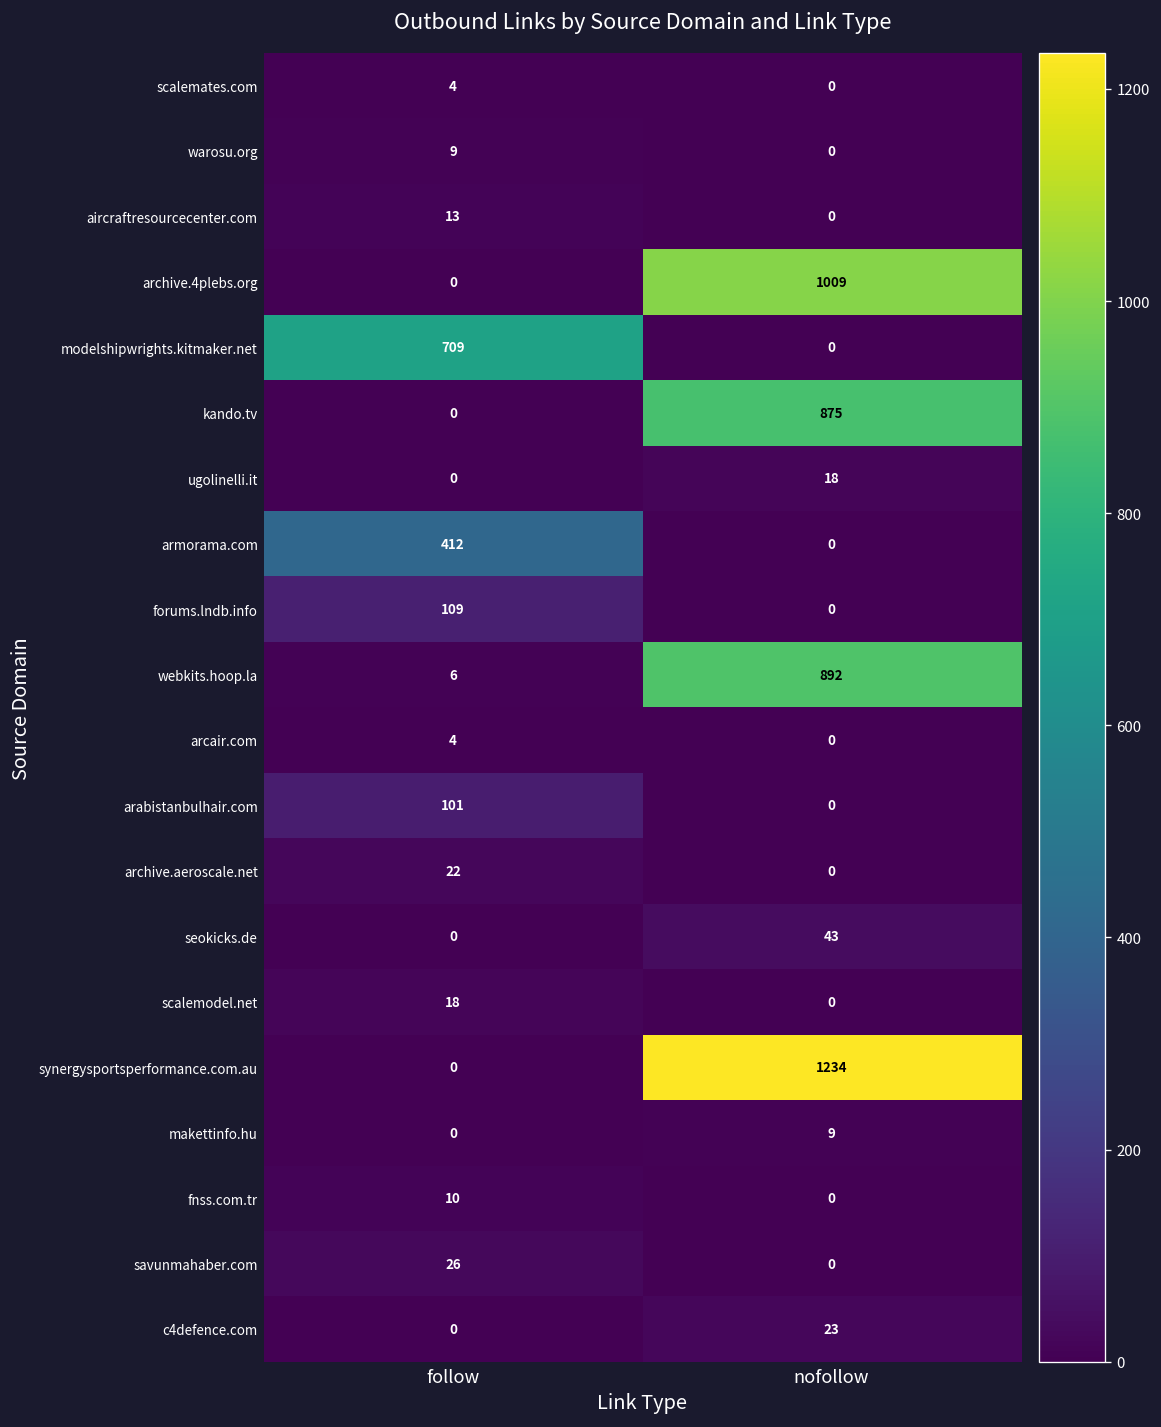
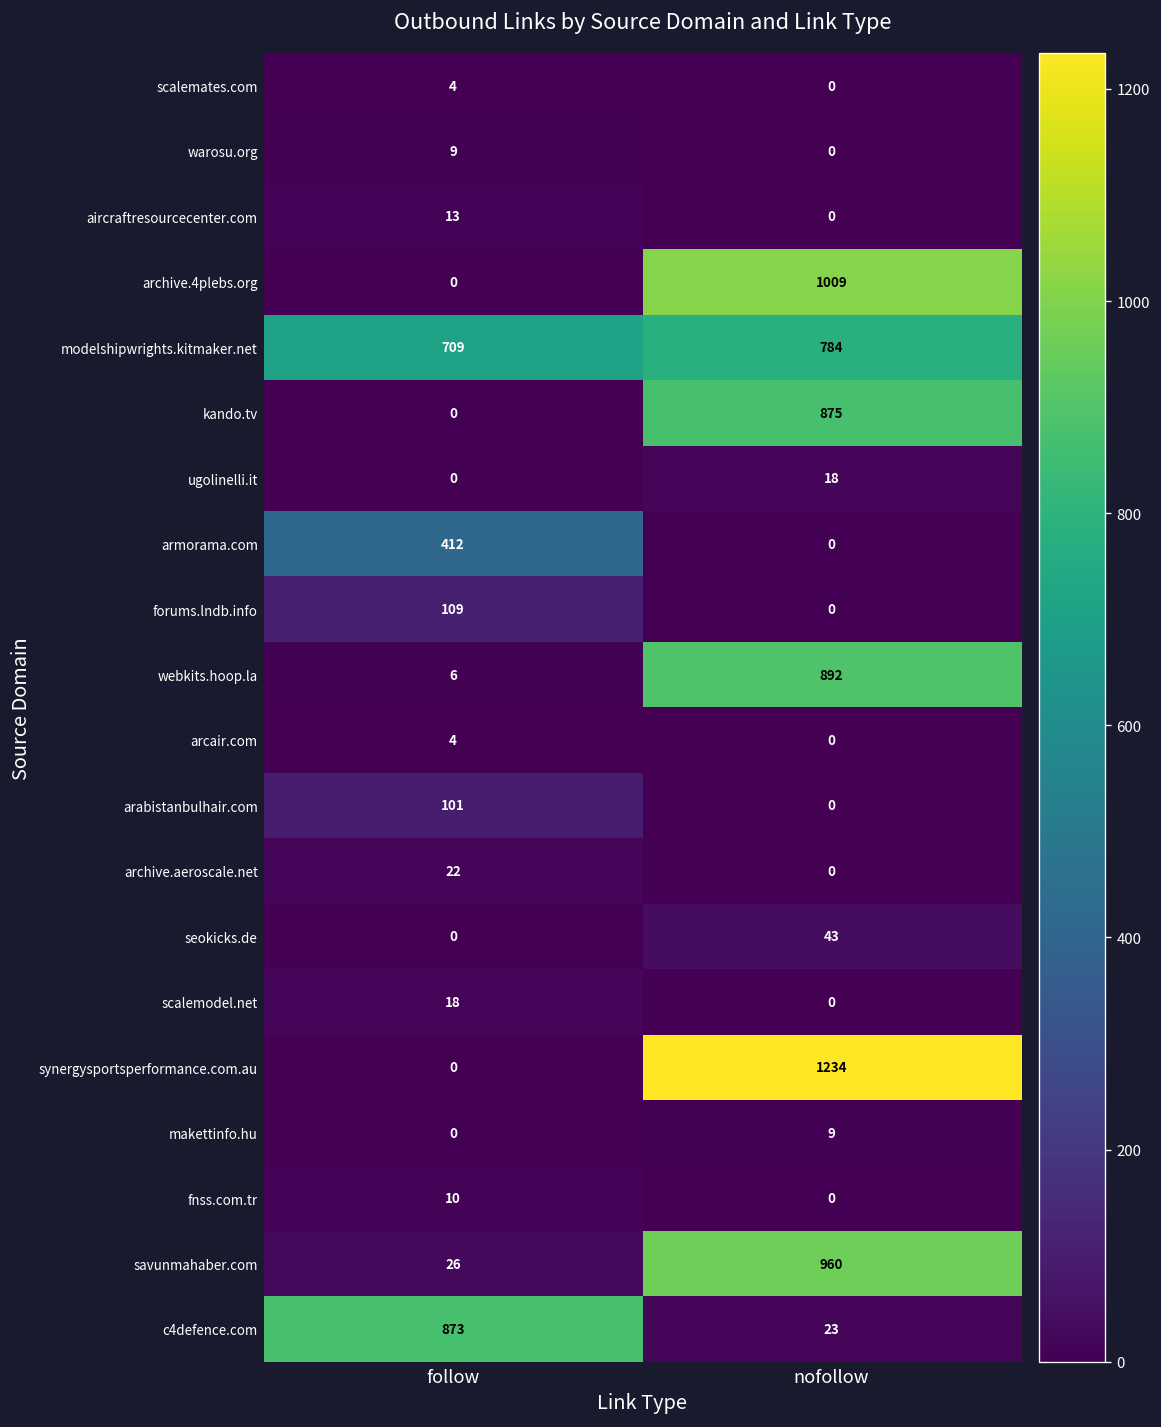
modelshipwrights.kitmaker.net, nofollow: 0 -> 784
savunmahaber.com, nofollow: 0 -> 960
c4defence.com, follow: 0 -> 873
